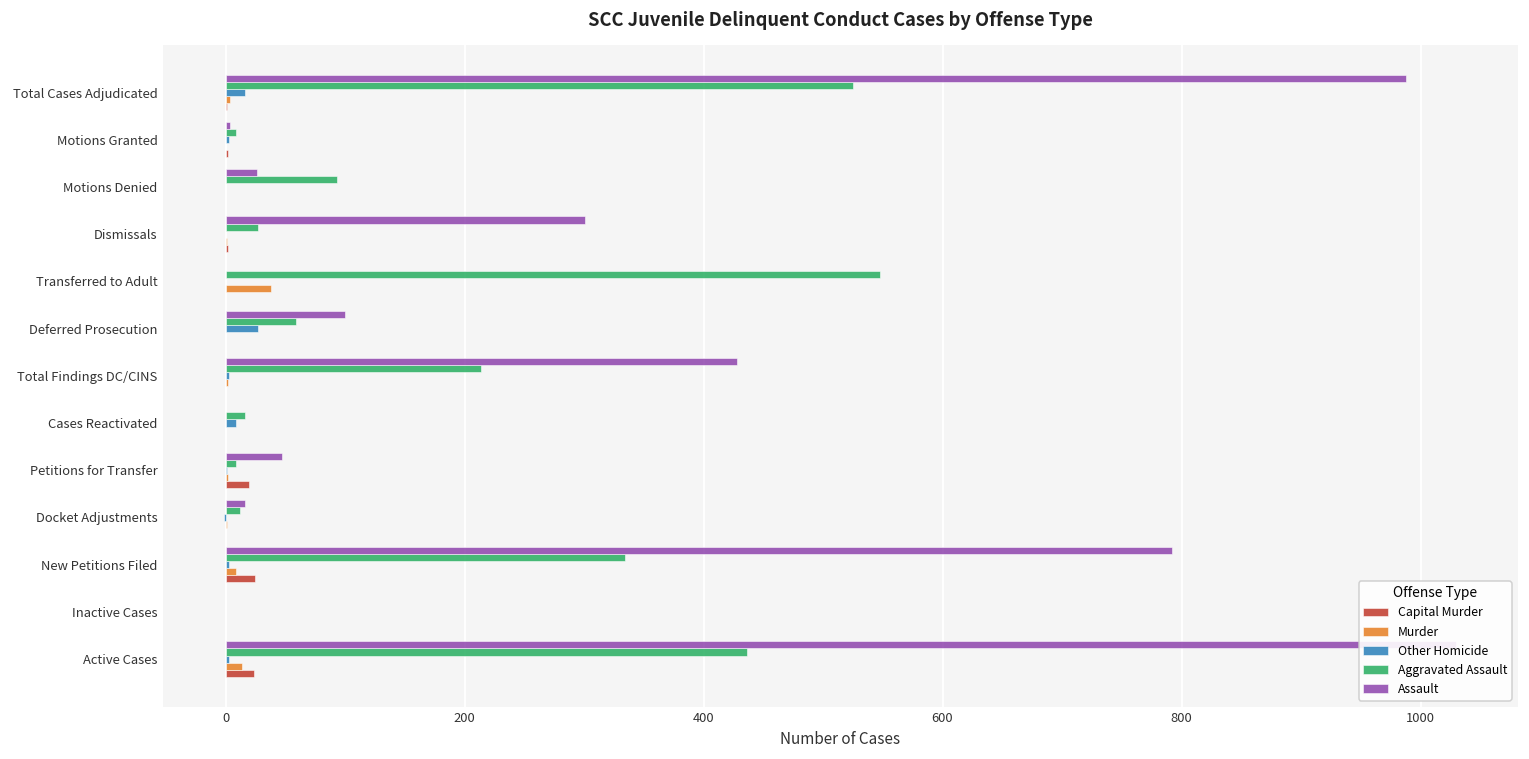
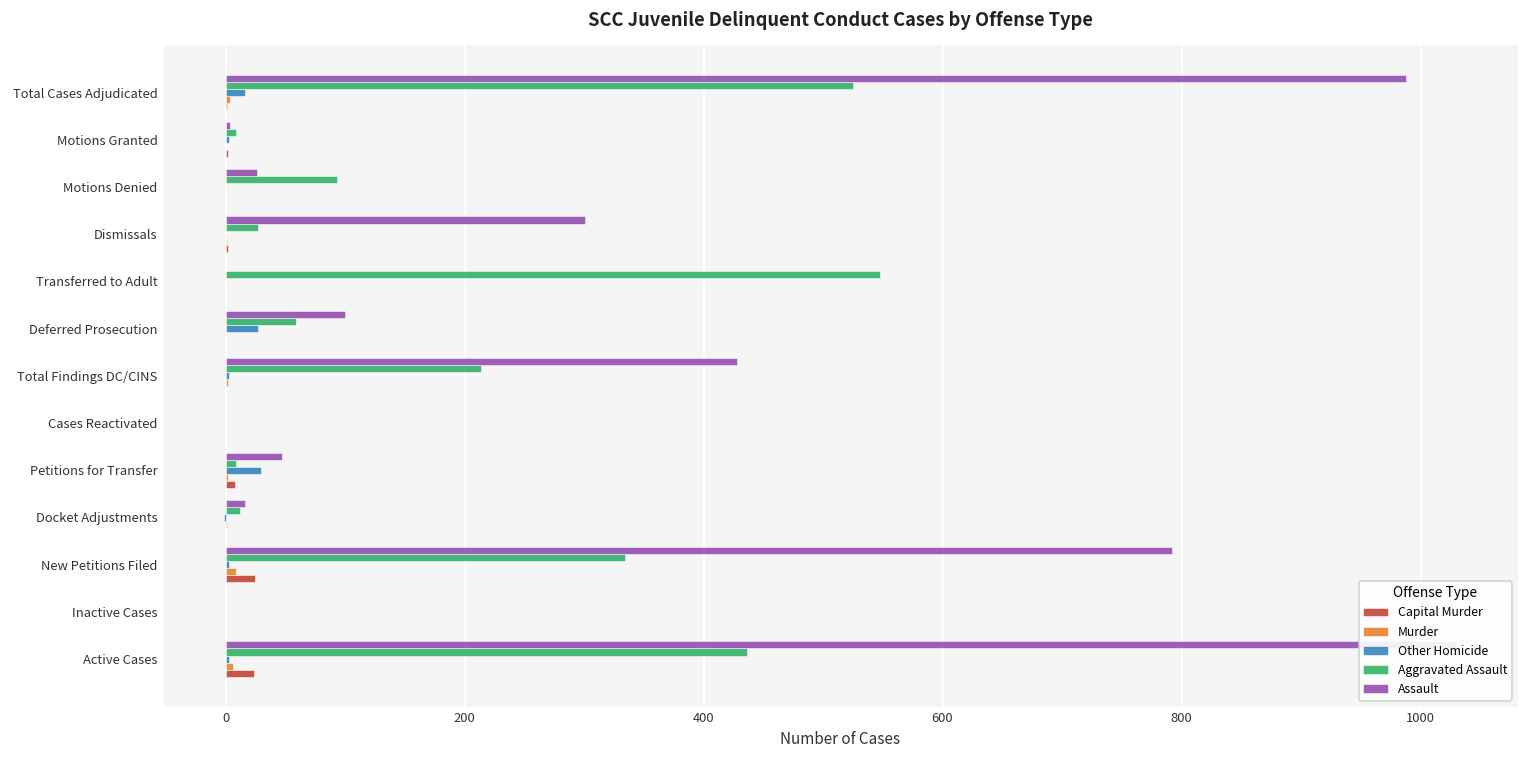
Murder, Transferred to Adult: 38 -> 0
Aggravated Assault, Cases Reactivated: 16 -> 0
Other Homicide, Cases Reactivated: 9 -> 0
Other Homicide, Petitions for Transfer: 1 -> 30
Capital Murder, Petitions for Transfer: 20 -> 8
Murder, Active Cases: 14 -> 6
